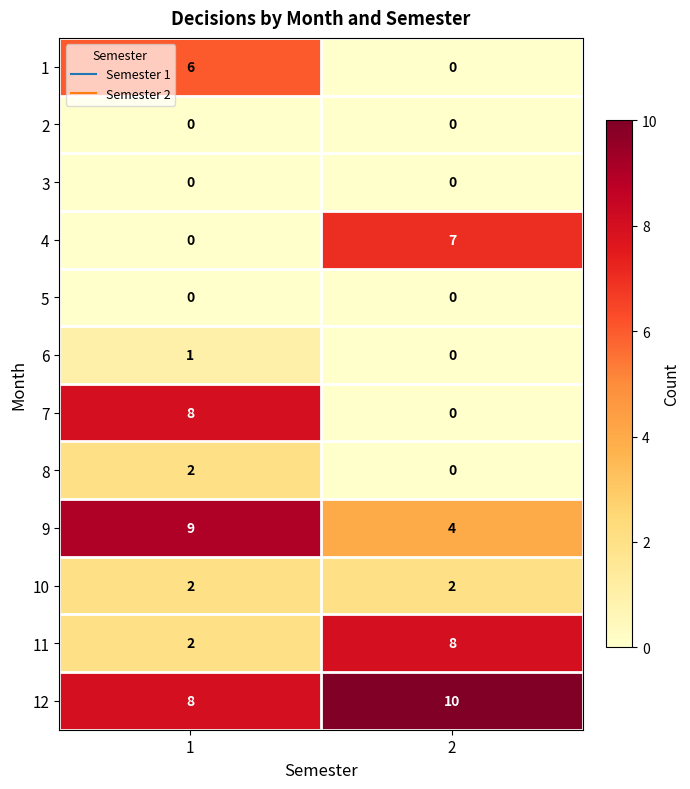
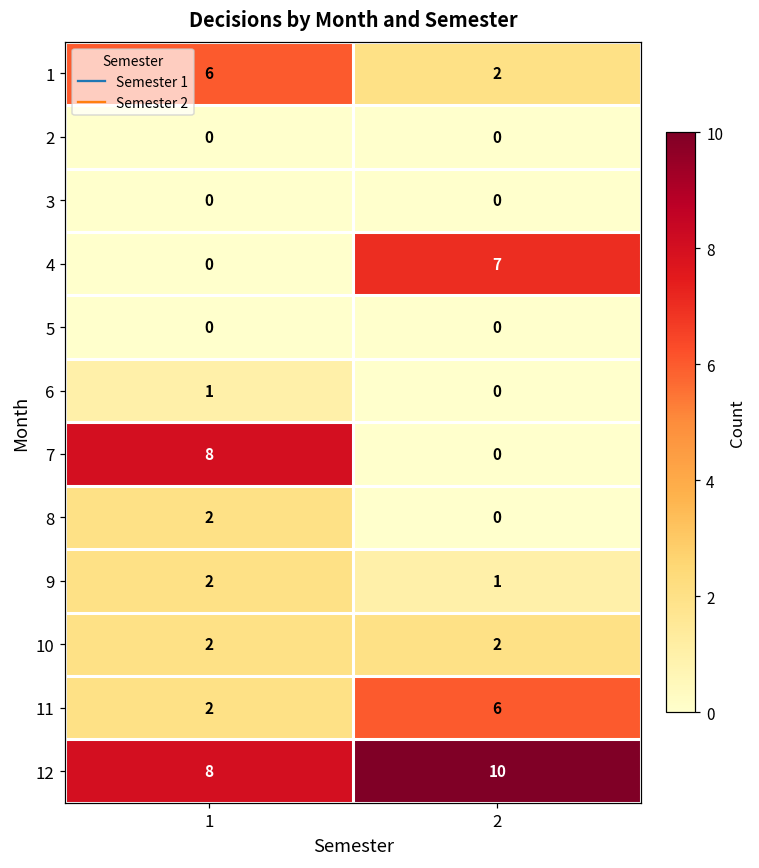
1, 2: 0 -> 2
9, 1: 9 -> 2
9, 2: 4 -> 1
11, 2: 8 -> 6
